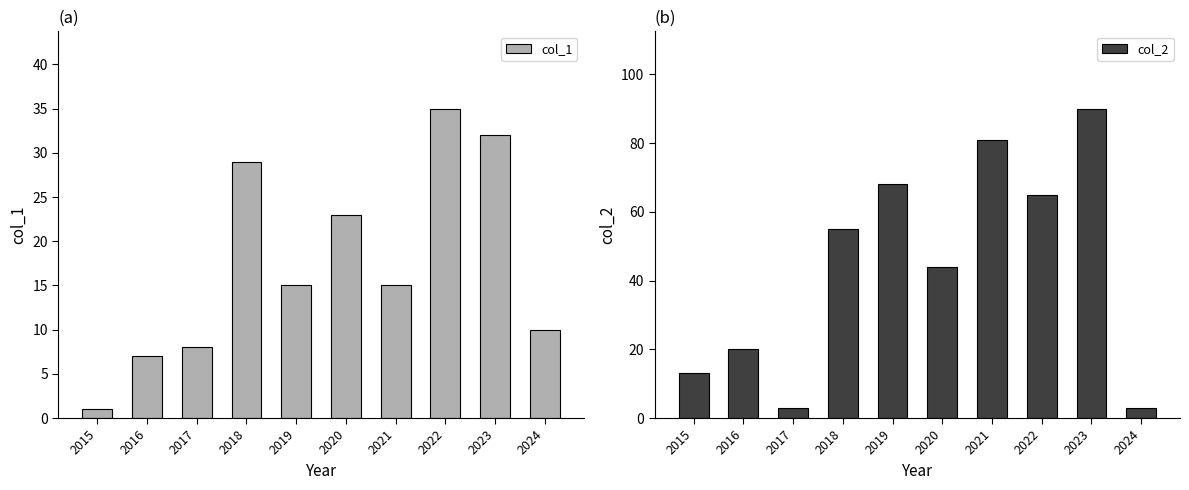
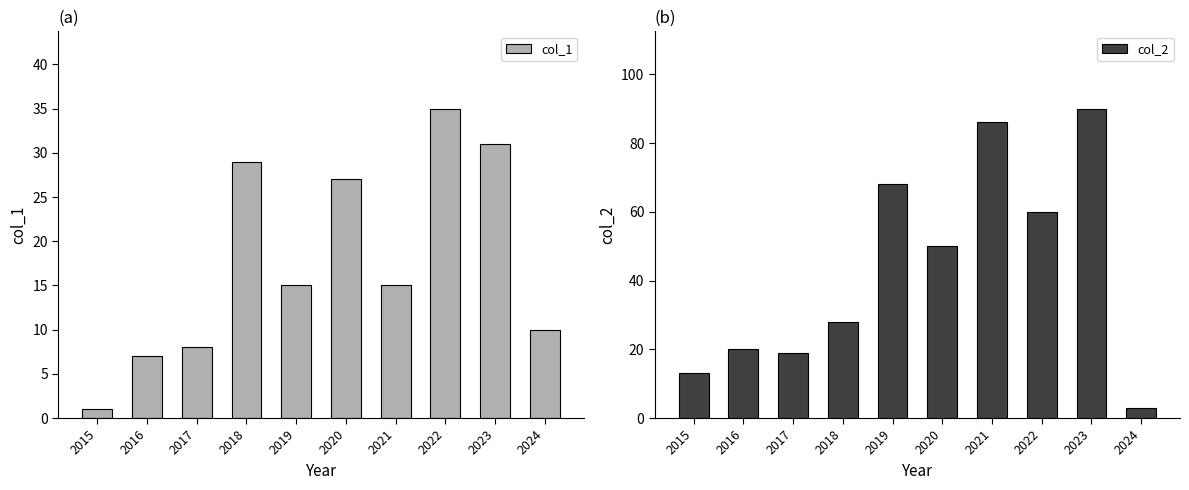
(a), 2020: 23 -> 27
(a), 2023: 32 -> 31
(b), 2017: 3 -> 19
(b), 2018: 55 -> 28
(b), 2020: 44 -> 50
(b), 2021: 81 -> 86
(b), 2022: 65 -> 60
